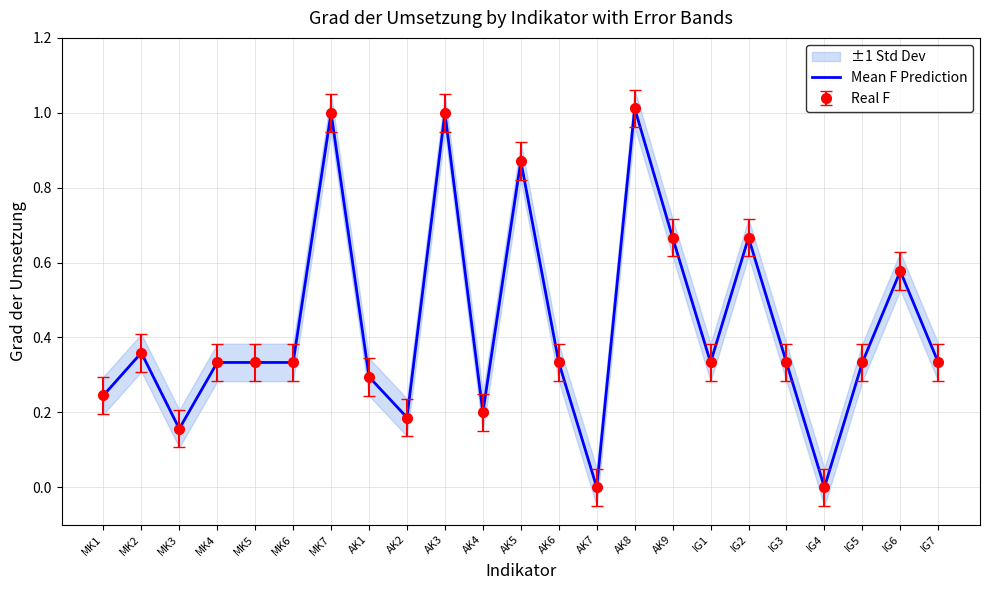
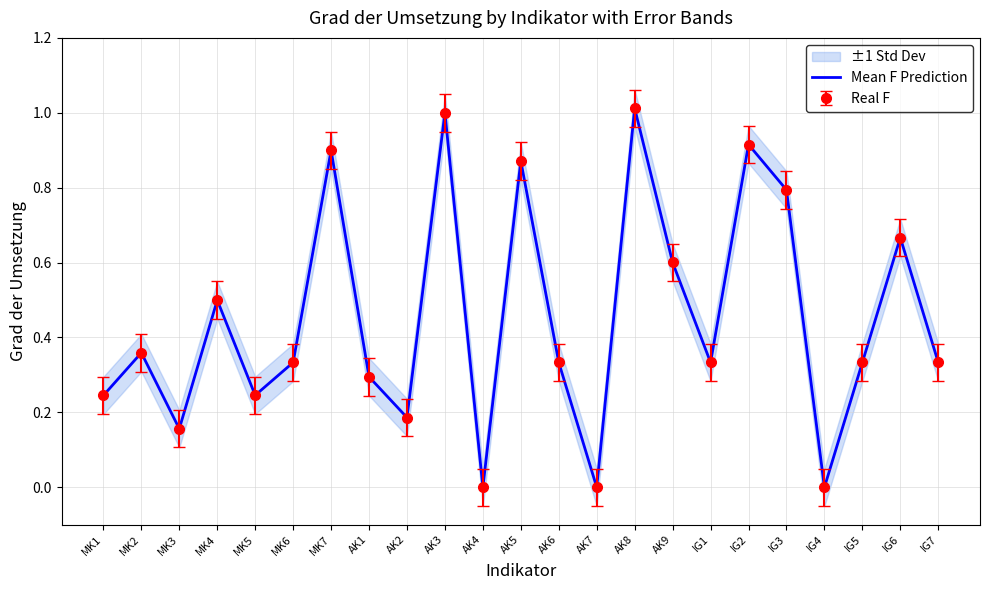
Mean F Prediction, MK4: 0.33 -> 0.50
Mean F Prediction, MK5: 0.33 -> 0.25
Mean F Prediction, MK7: 1.0 -> 0.9
Mean F Prediction, AK4: 0.2 -> 0.0
Mean F Prediction, AK9: 0.67 -> 0.60
Mean F Prediction, IG2: 0.67 -> 0.92
Mean F Prediction, IG3: 0.33 -> 0.79
Mean F Prediction, IG6: 0.58 -> 0.67
